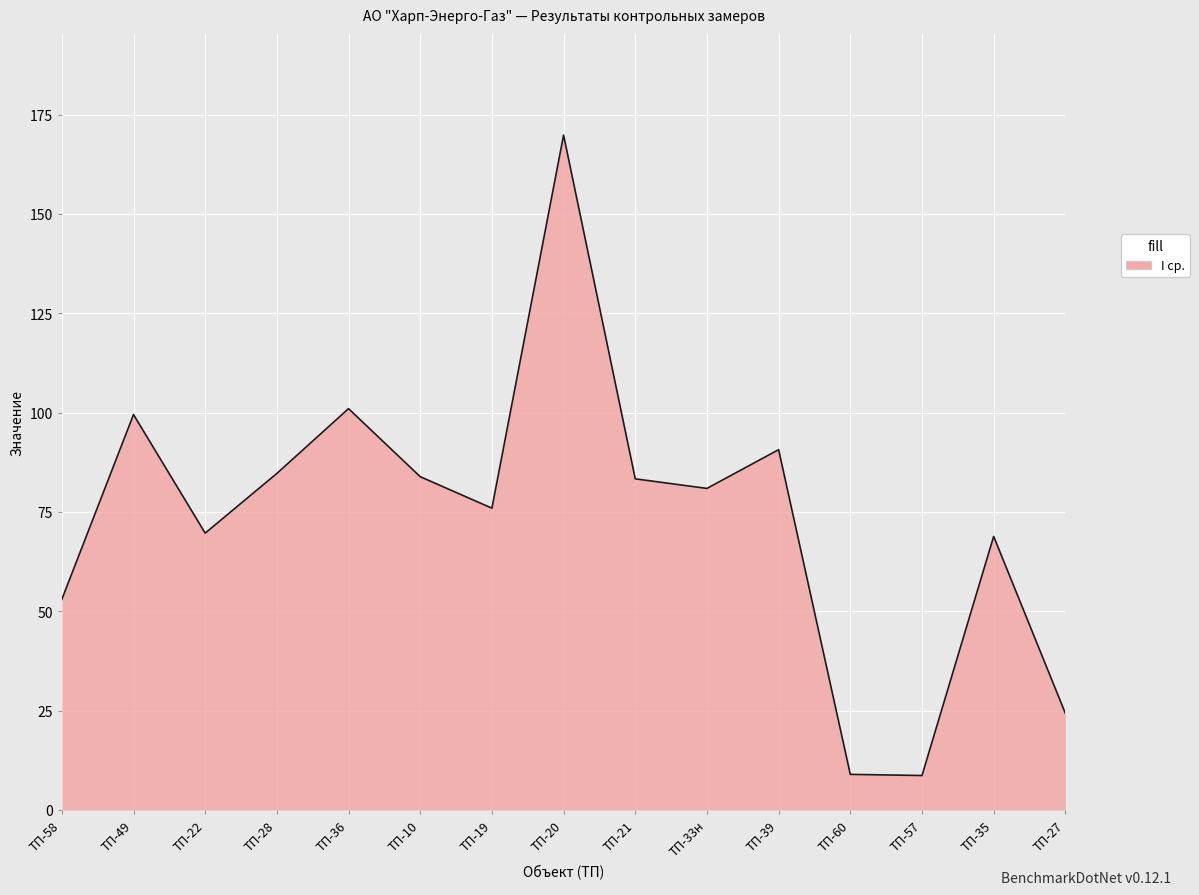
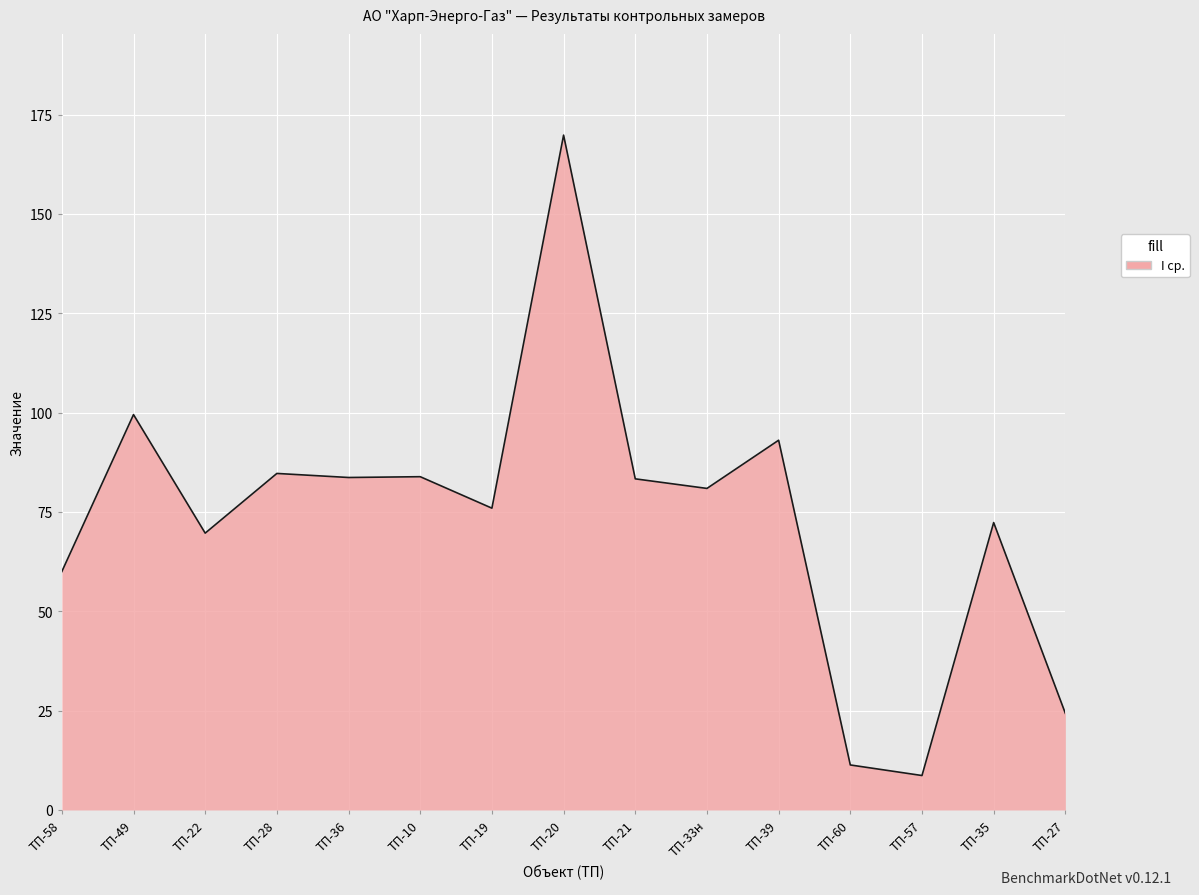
ТП-58: 53 -> 60
ТП-36: 101 -> 84
ТП-39: 91 -> 93
ТП-60: 9 -> 11
ТП-35: 69 -> 72
